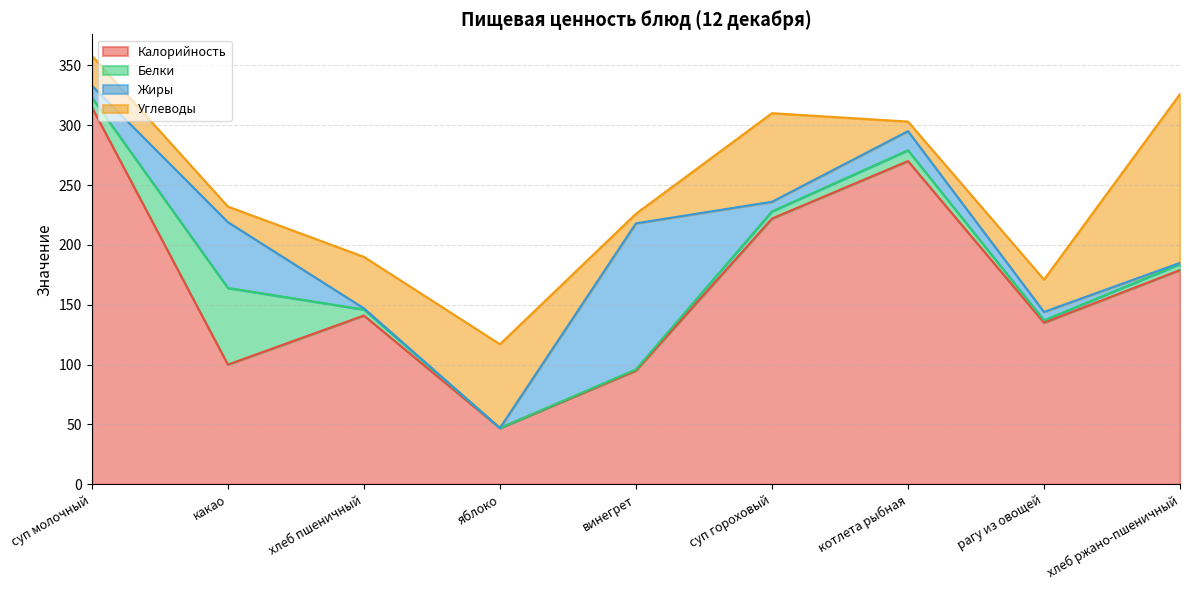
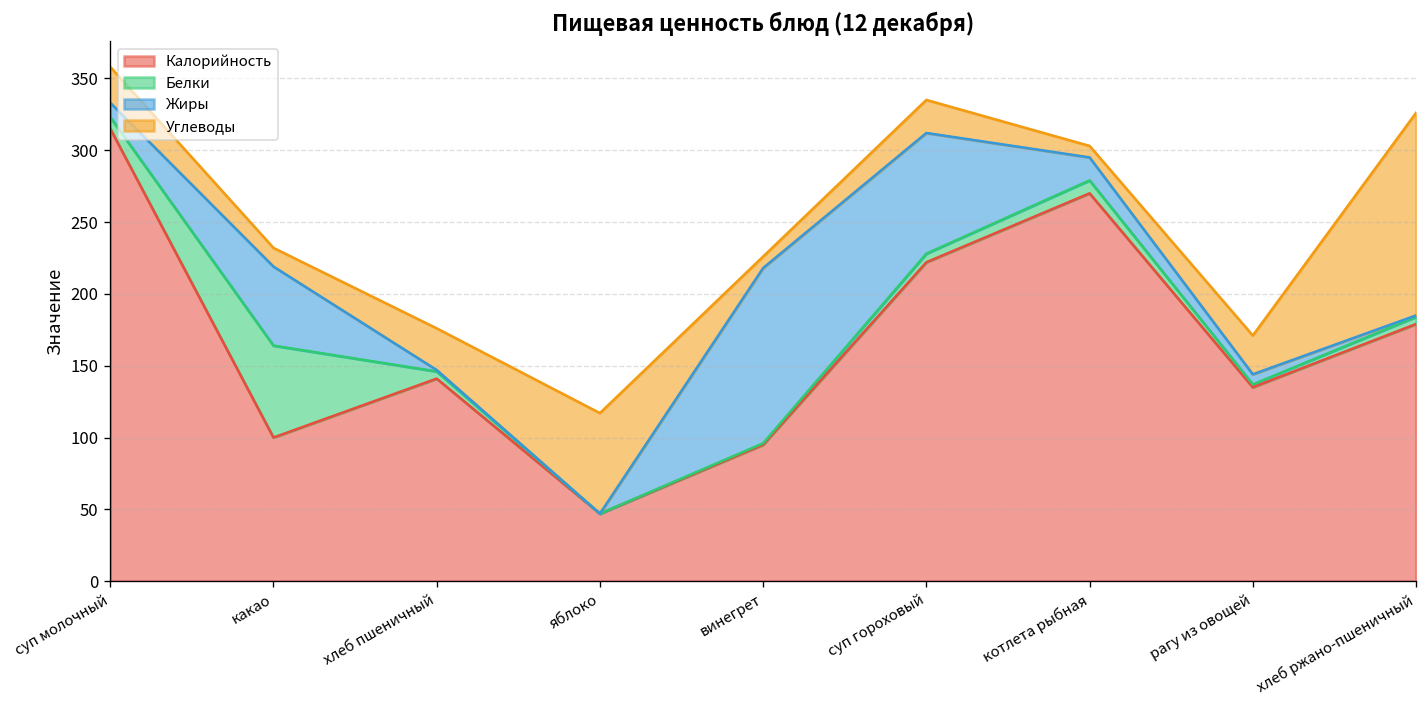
Углеводы, хлеб пшеничный: 43 -> 29
Жиры, суп гороховый: 8 -> 84
Углеводы, суп гороховый: 74 -> 23
